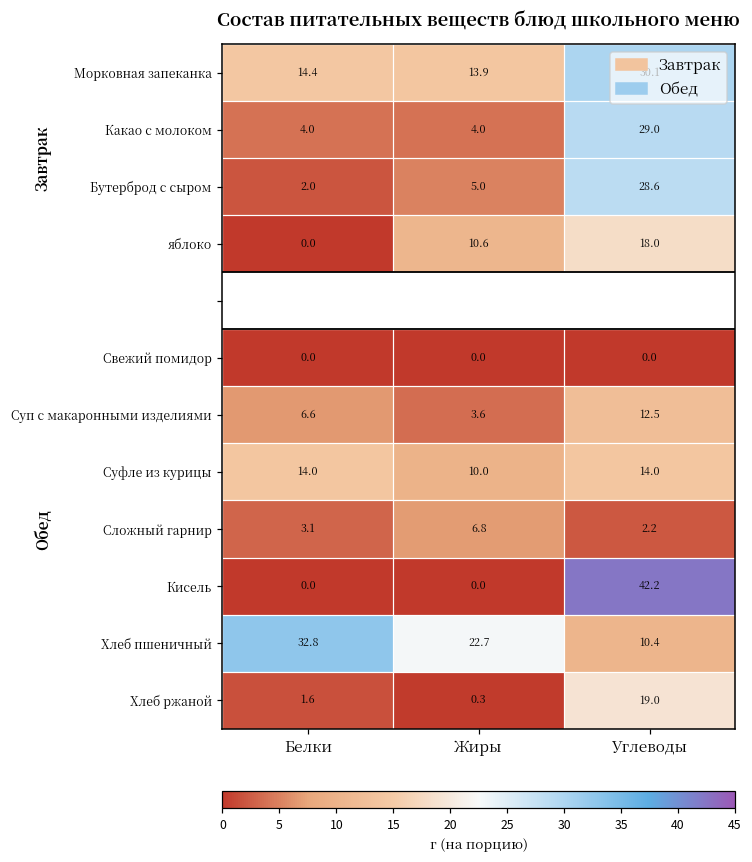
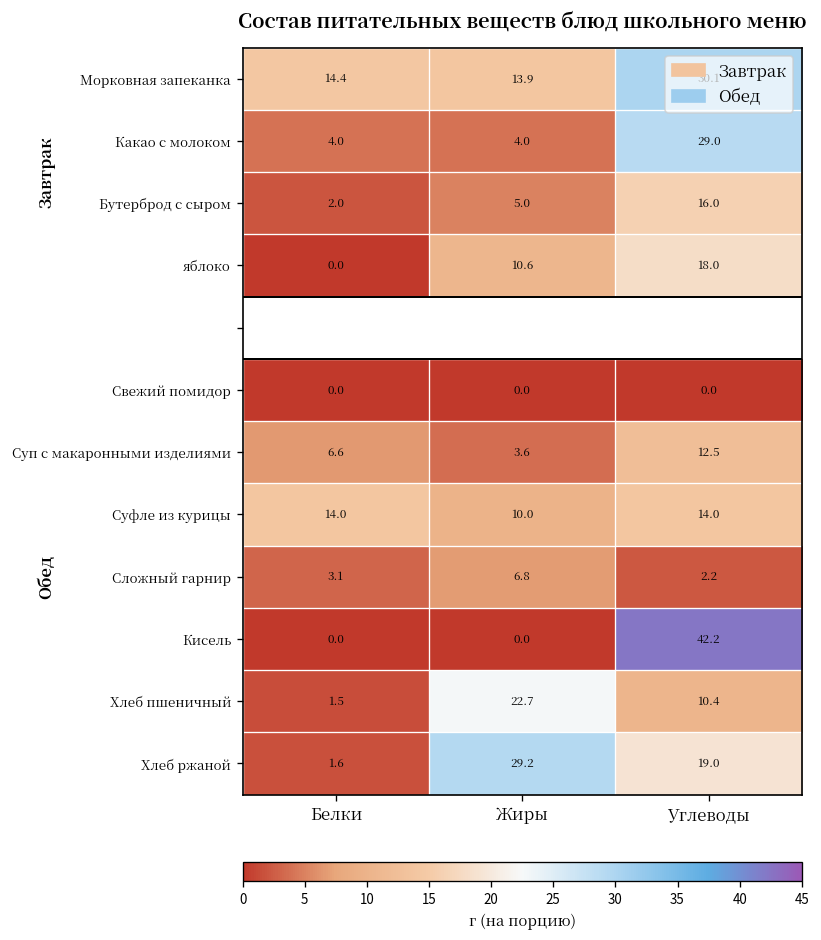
Бутерброд с сыром, Углеводы: 28.6 -> 16.0
Хлеб пшеничный, Белки: 32.8 -> 1.5
Хлеб ржаной, Жиры: 0.3 -> 29.2
